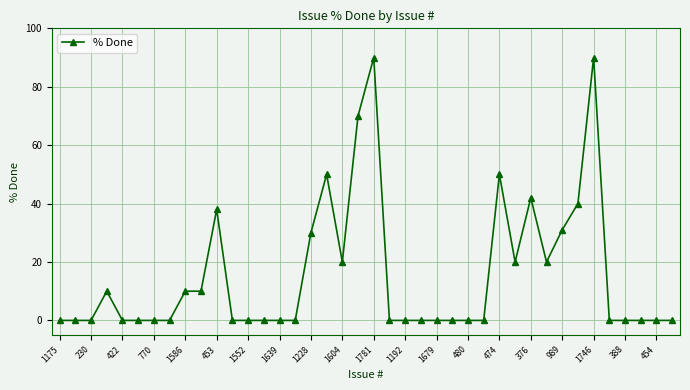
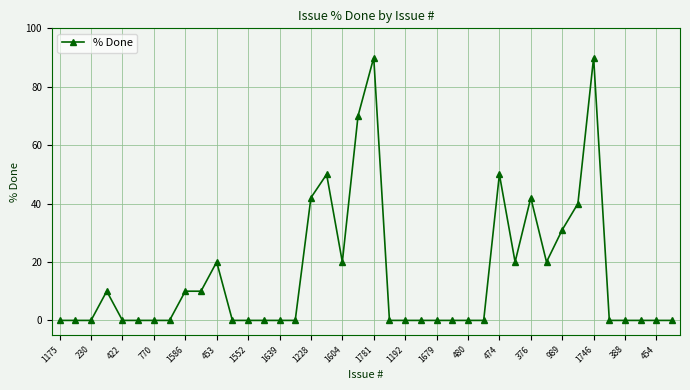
453: 38 -> 20
1228: 30 -> 42
